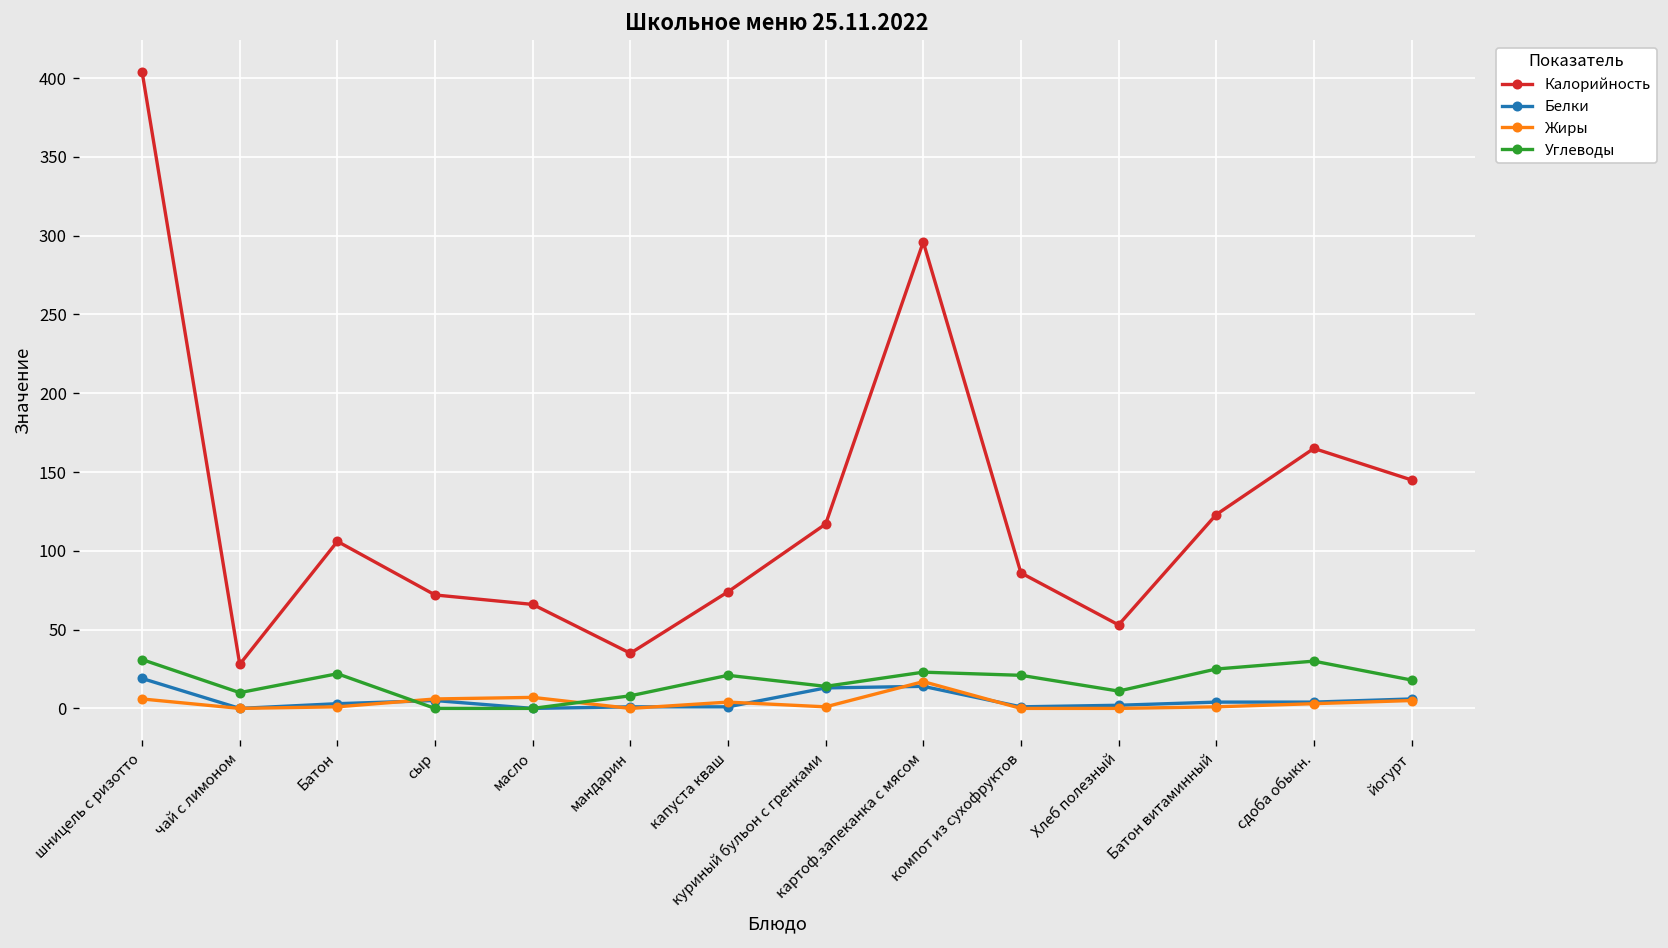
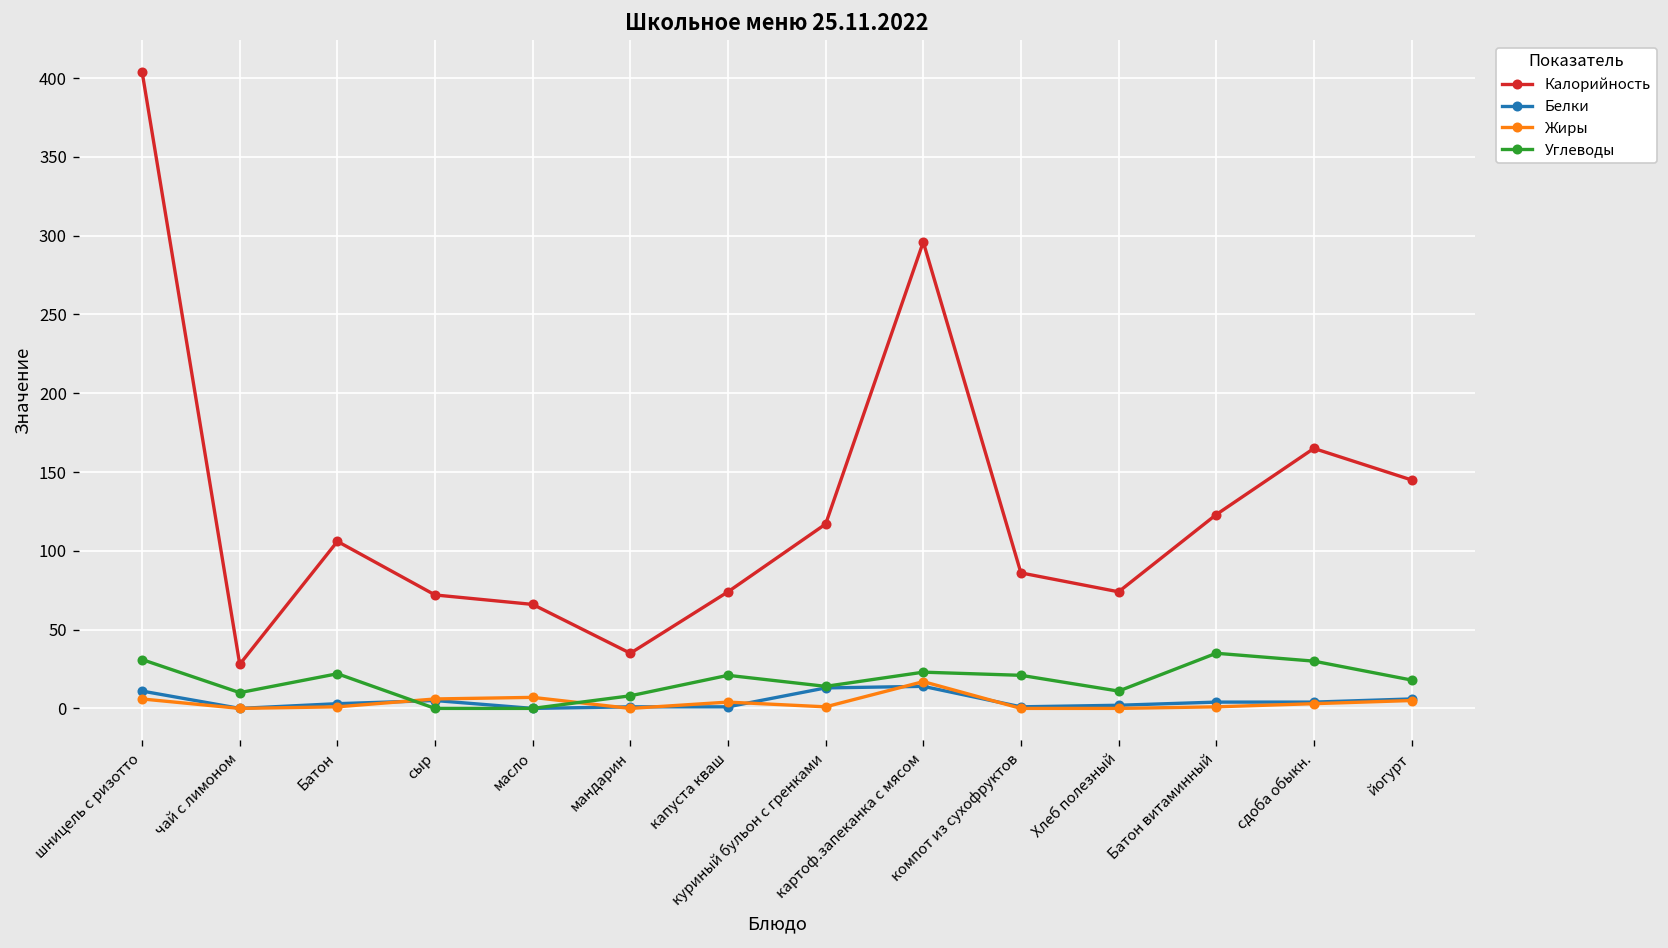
Белки, шницель с ризотто: 19 -> 11
Калорийность, Хлеб полезный: 53 -> 74
Углеводы, Батон витаминный: 25 -> 35
